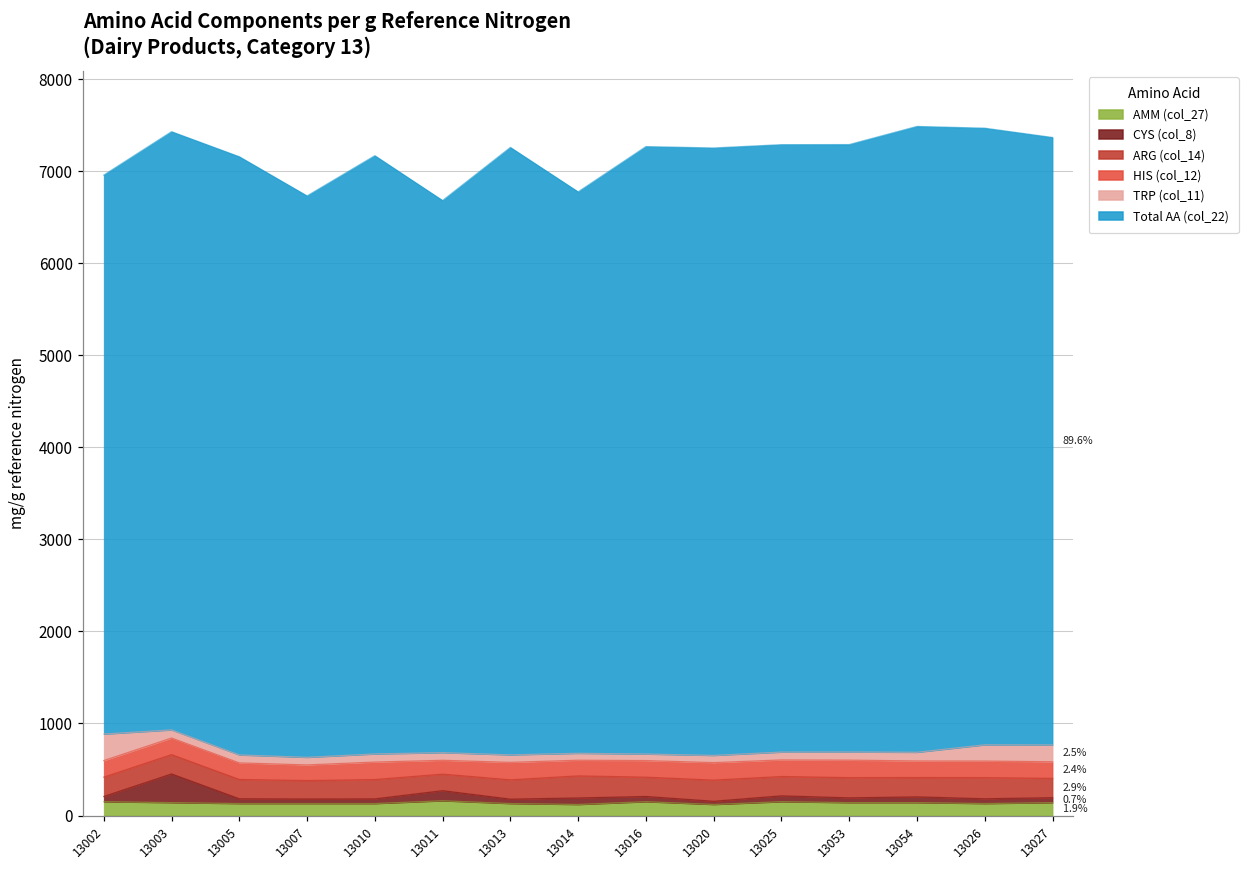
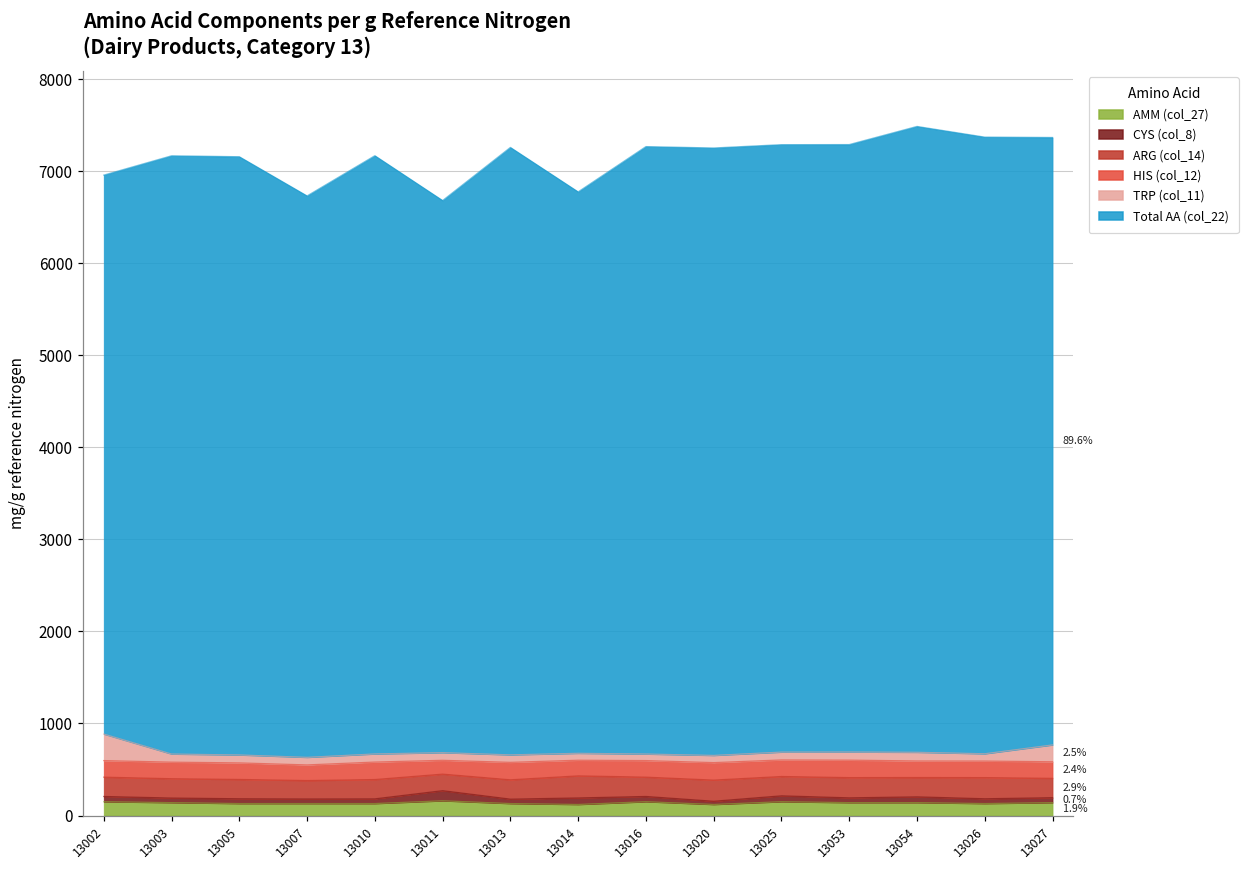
CYS (col_8), 13003: 300 -> 100
TRP (col_11), 13026: 200 -> 100
